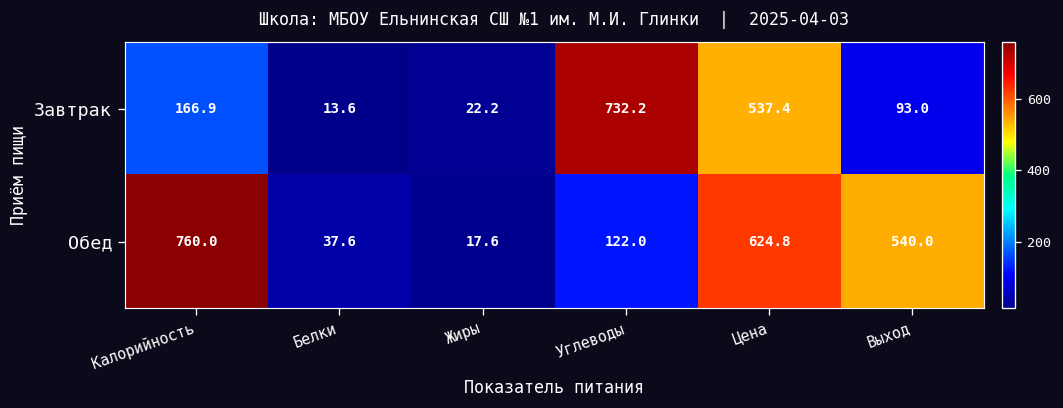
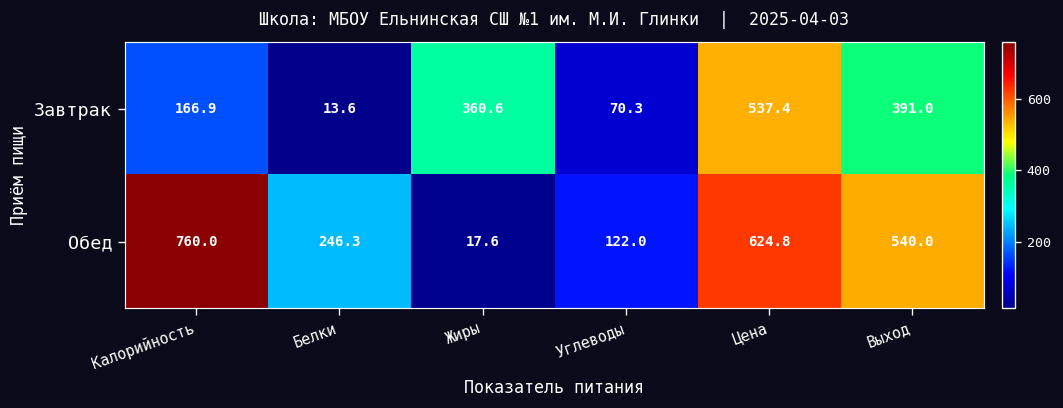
Завтрак, Жиры: 22.2 -> 360.6
Завтрак, Углеводы: 732.2 -> 70.3
Завтрак, Выход: 93.0 -> 391.0
Обед, Белки: 37.6 -> 246.3
